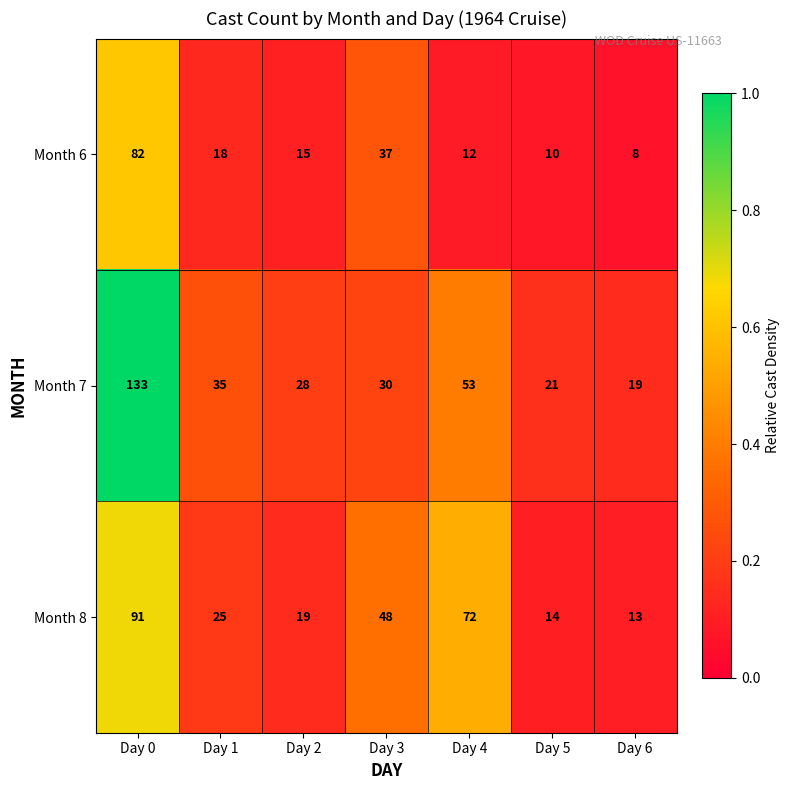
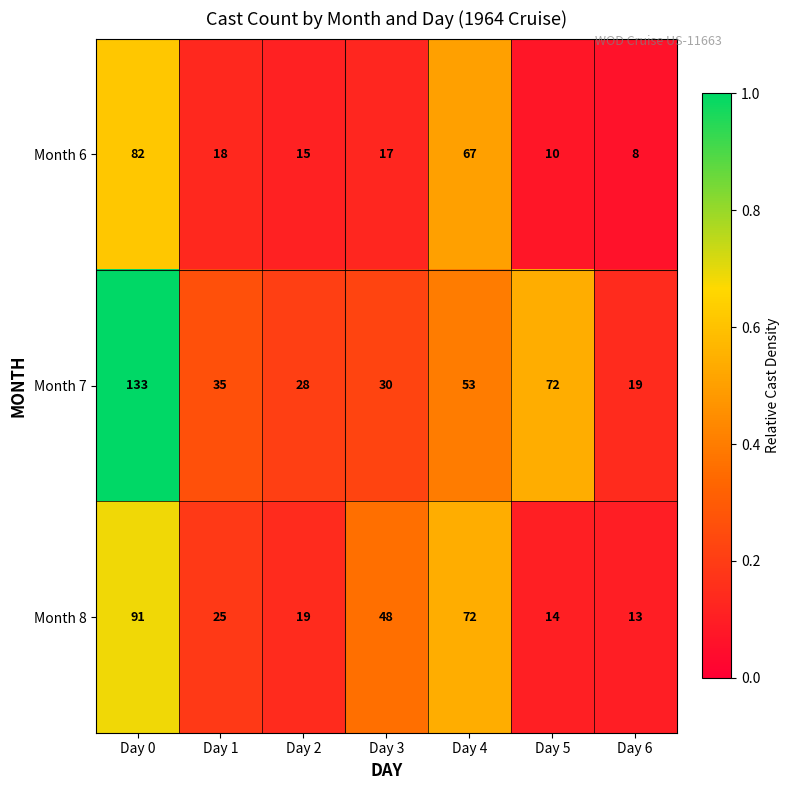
Month 6, Day 3: 37 -> 17
Month 6, Day 4: 12 -> 67
Month 7, Day 5: 21 -> 72
